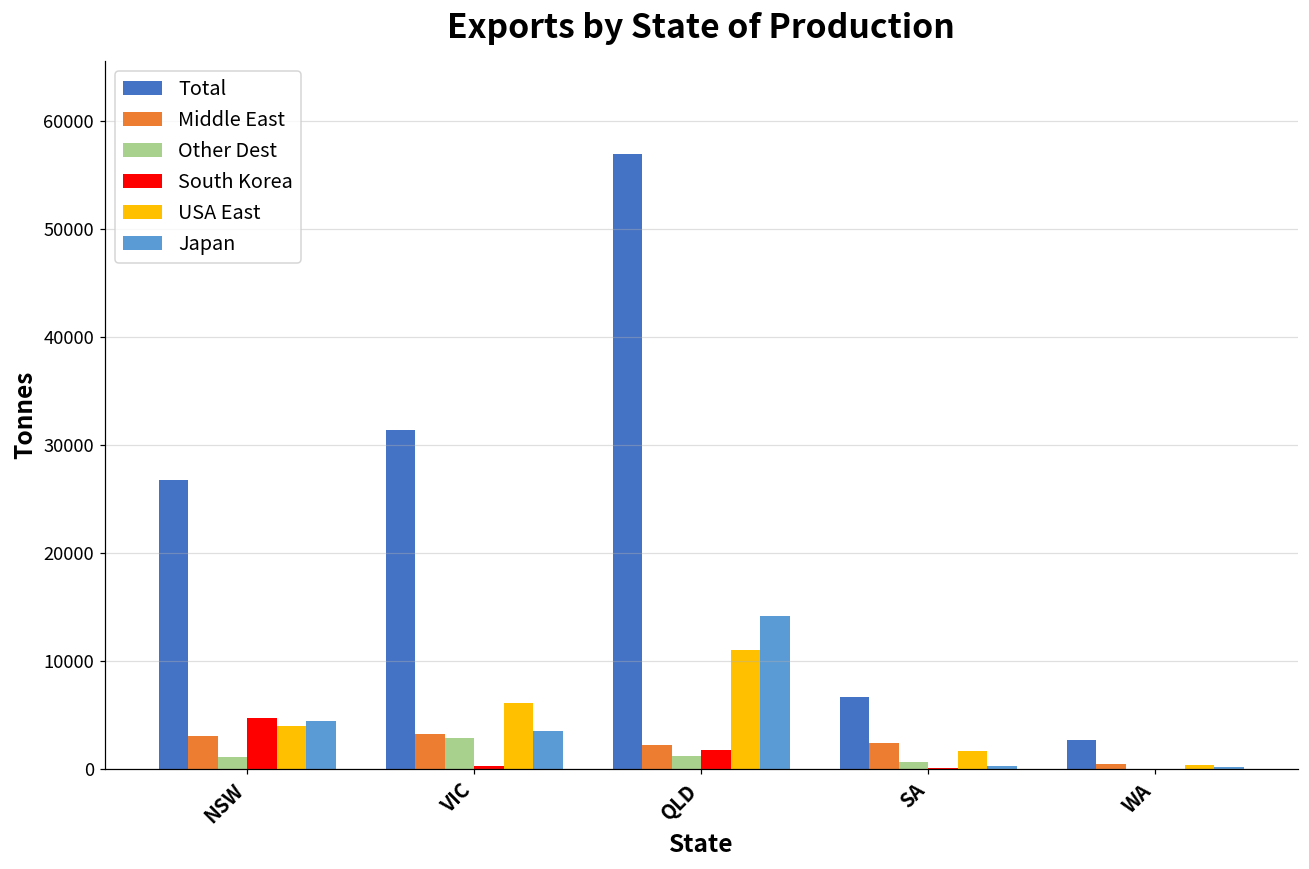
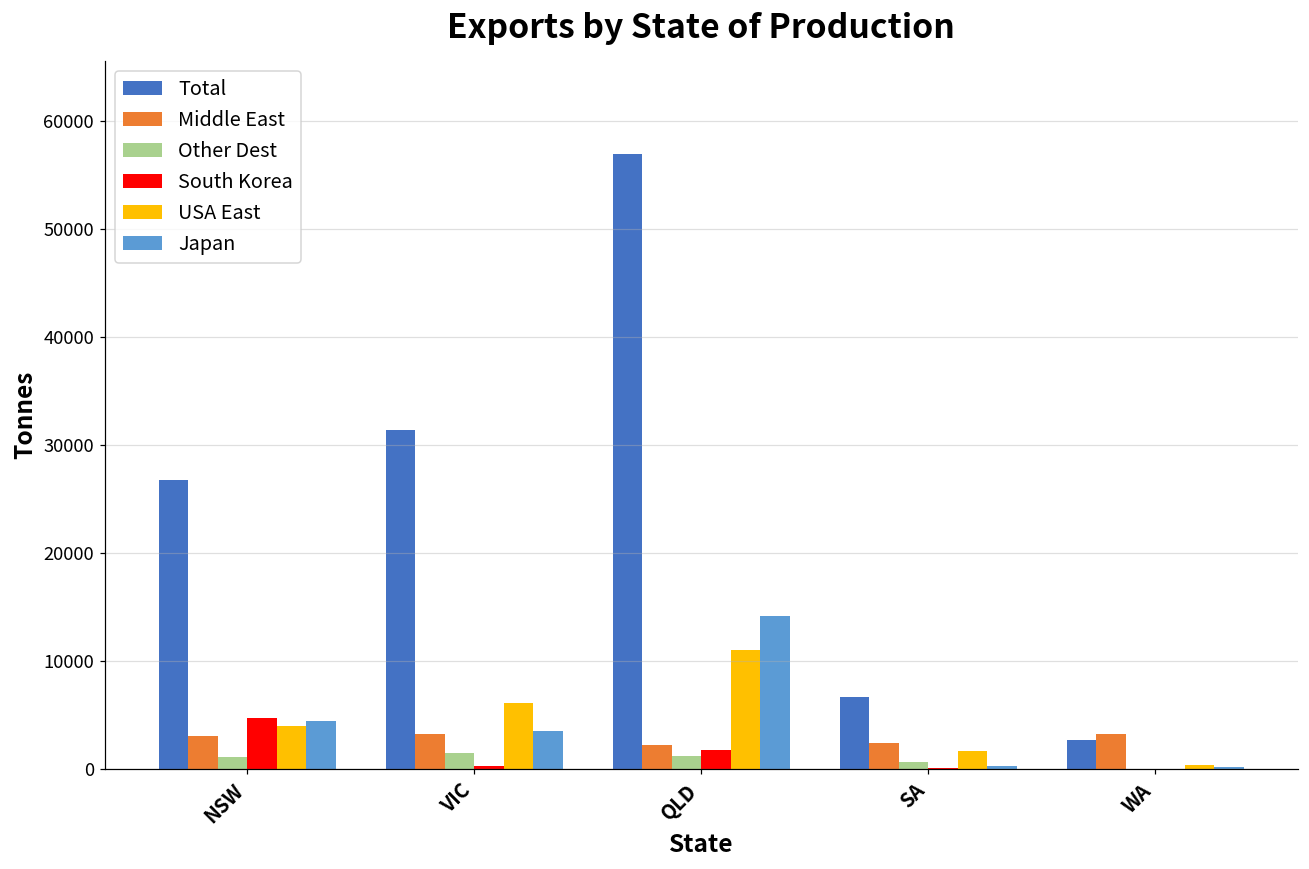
Other Dest, VIC: 3000 -> 2000
Middle East, WA: 0 -> 3000
